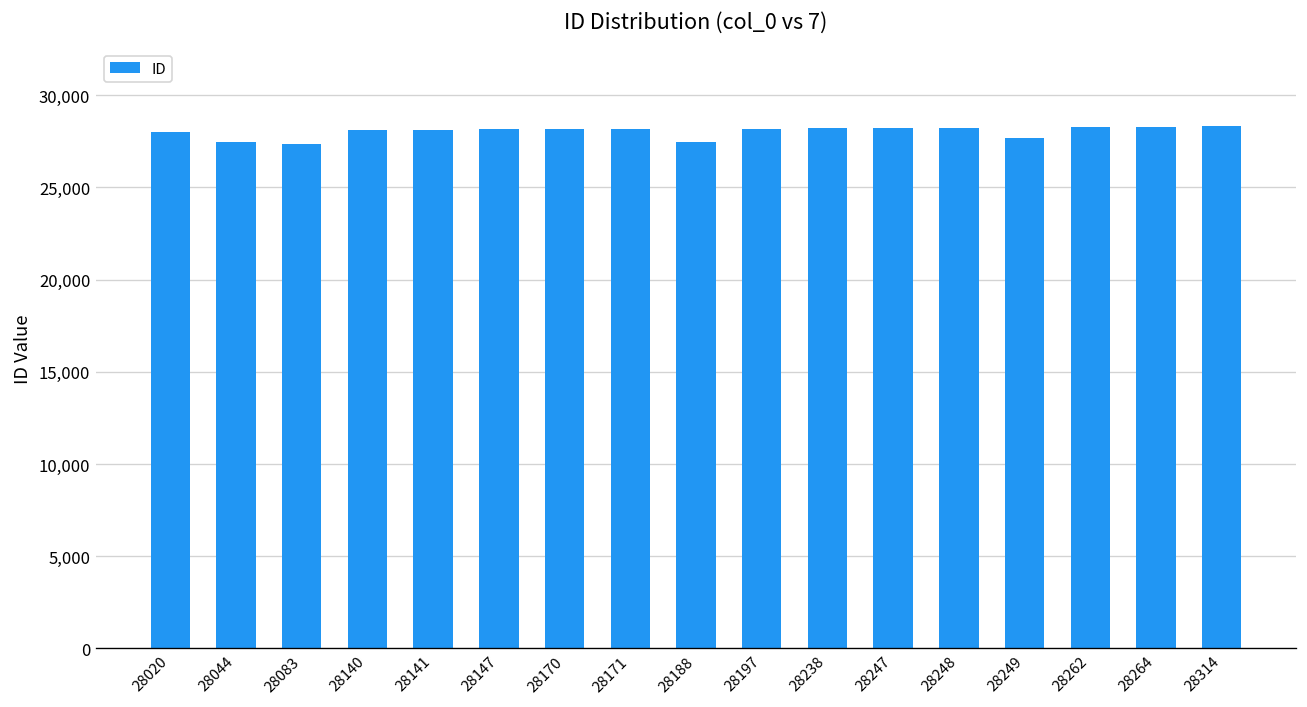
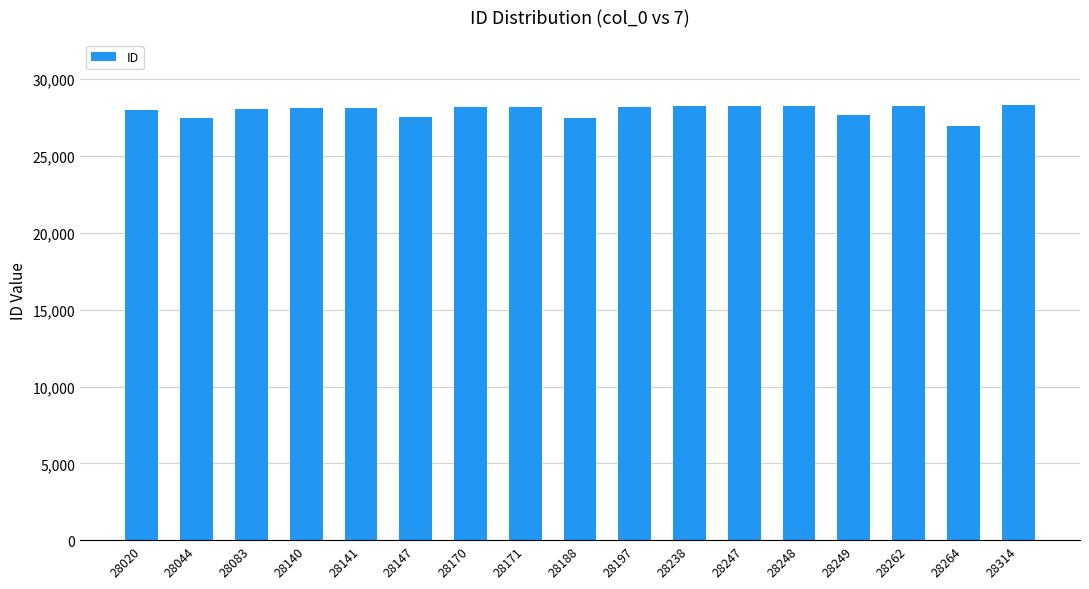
28083: 27,400 -> 28,100
28147: 28,100 -> 27,600
28264: 28,300 -> 26,900
